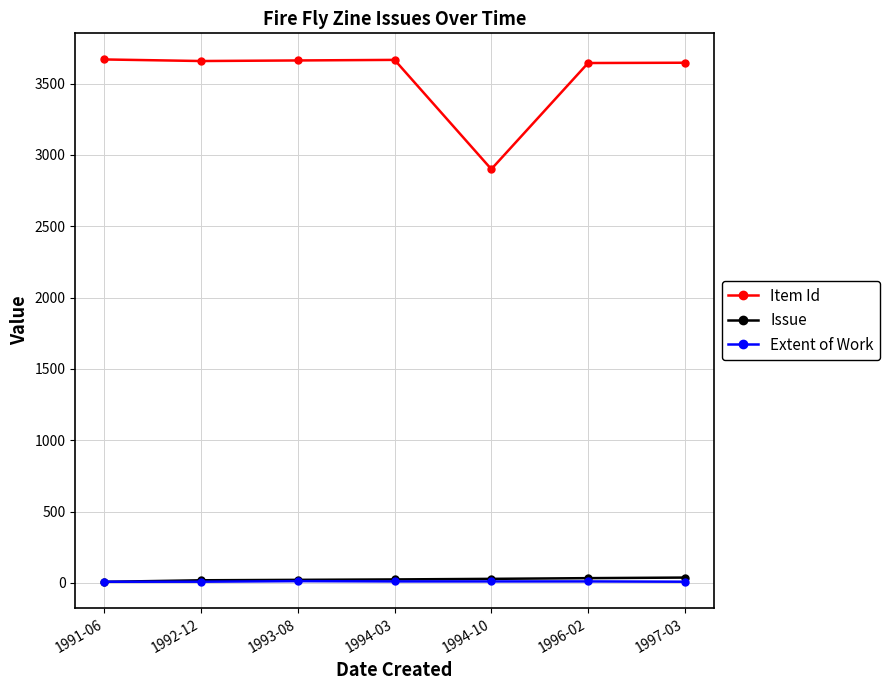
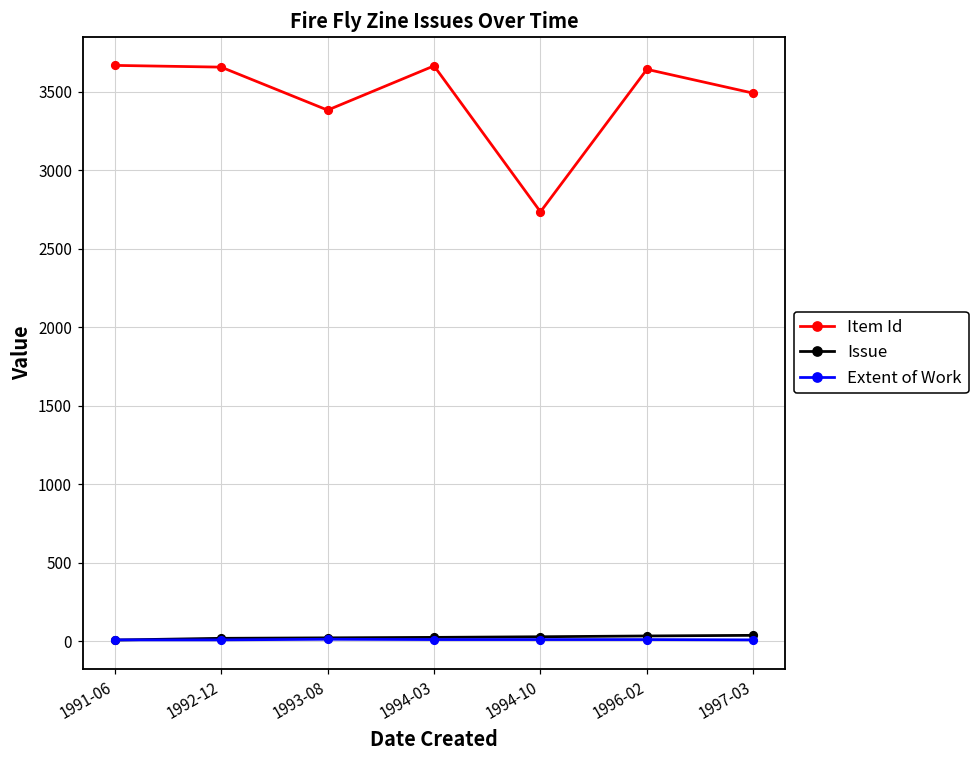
Item Id, 1993-08: 3660 -> 3380
Item Id, 1994-10: 2900 -> 2740
Item Id, 1997-03: 3650 -> 3490
